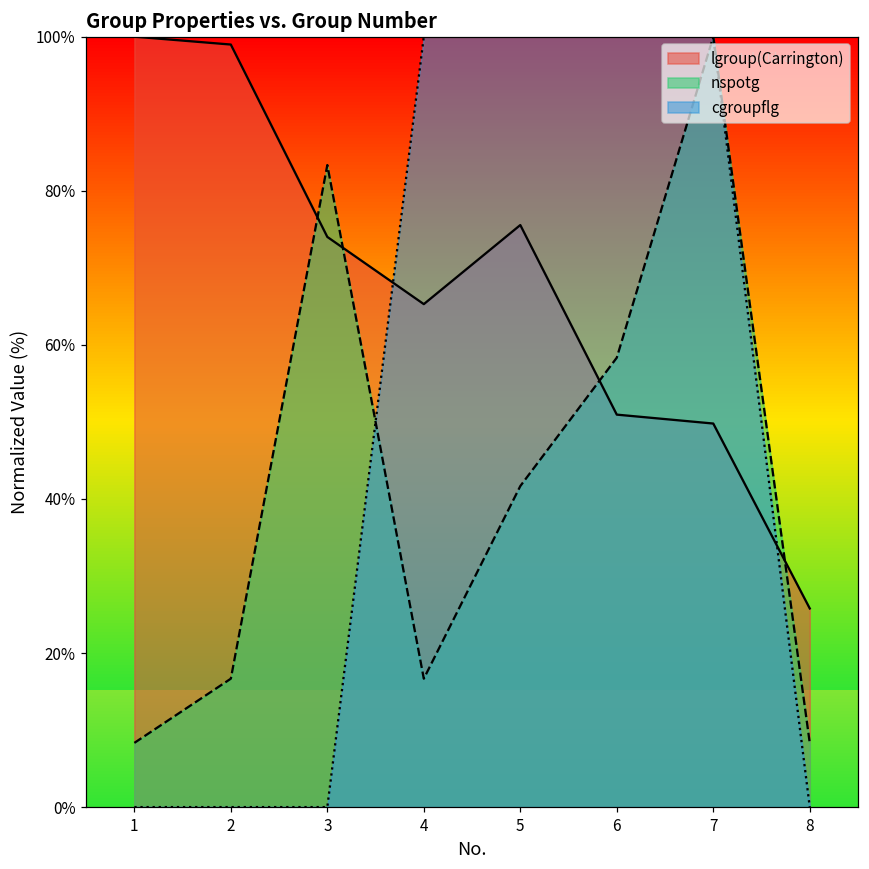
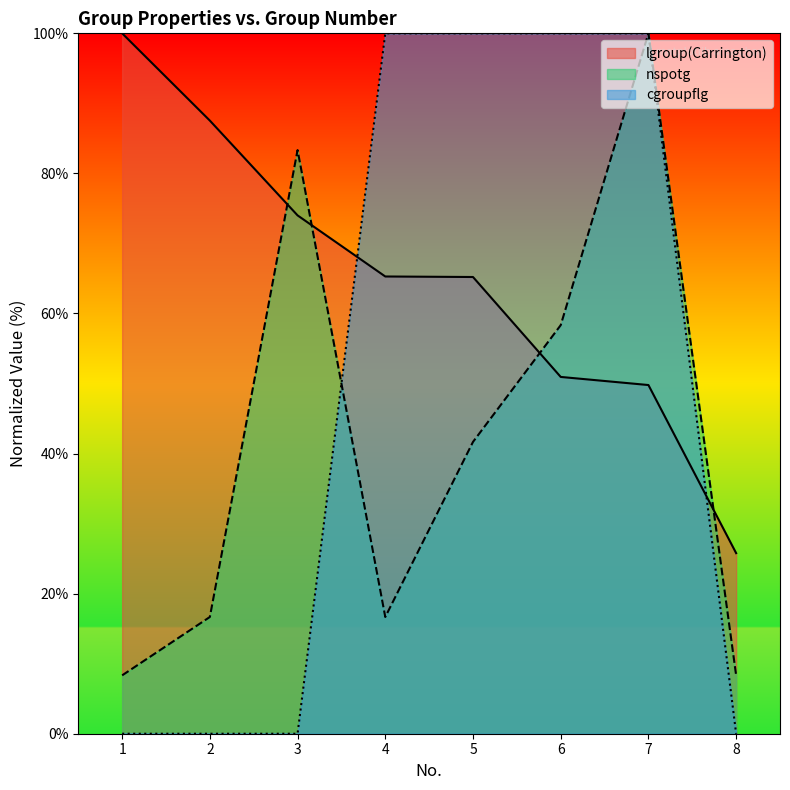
lgroup(Carrington), 2: 99% -> 88%
lgroup(Carrington), 5: 76% -> 65%
